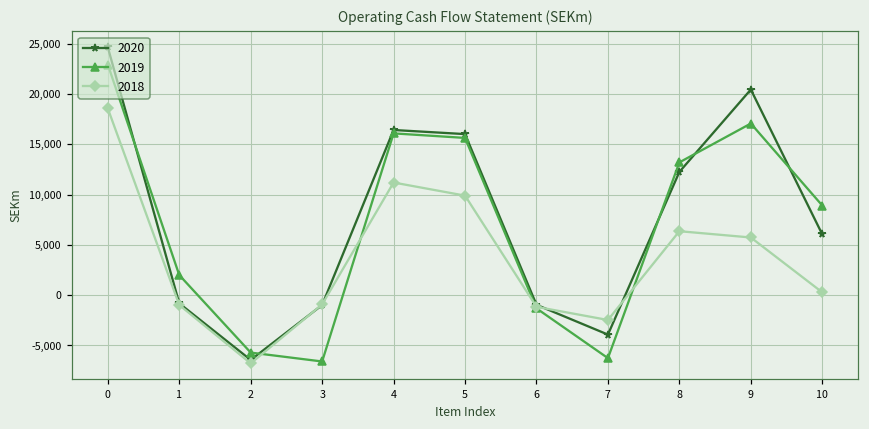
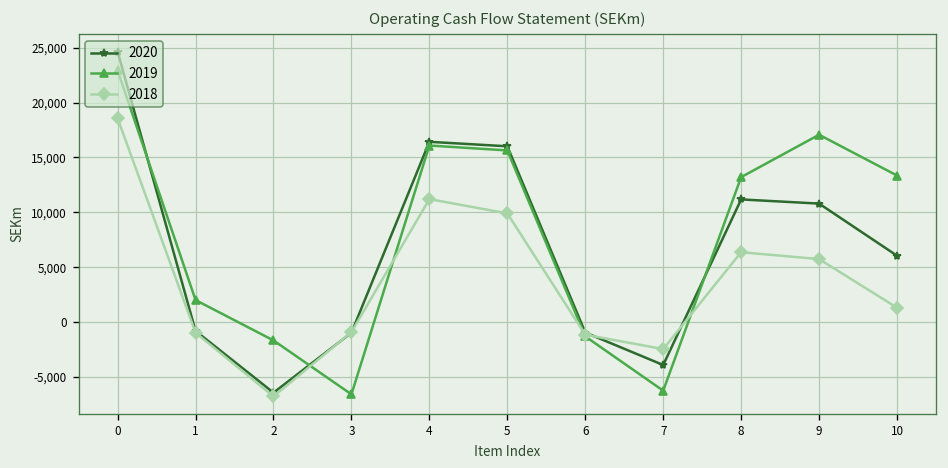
2019, 2: -6,000 -> -2,000
2020, 8: 12,000 -> 11,000
2020, 9: 20,000 -> 11,000
2019, 10: 9,000 -> 13,000
2018, 10: 0 -> 1,000
